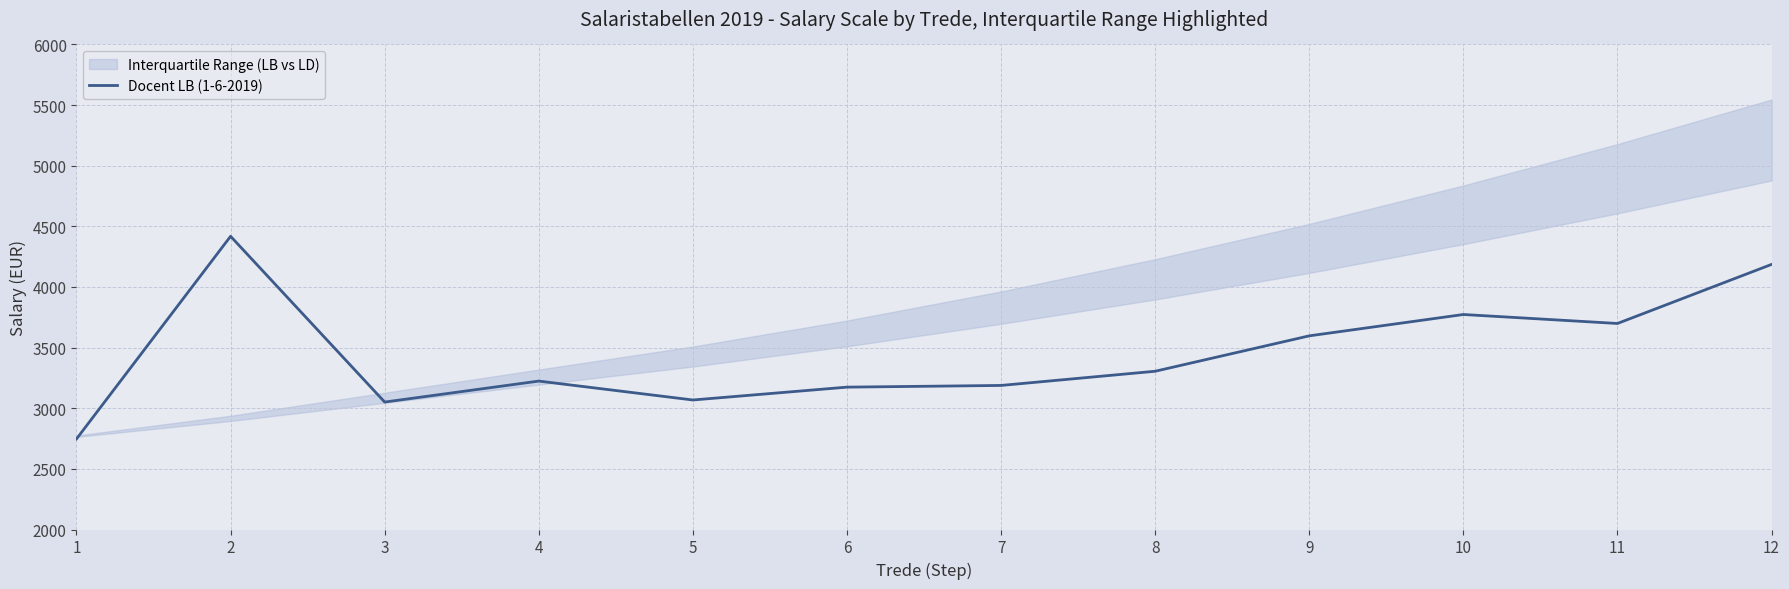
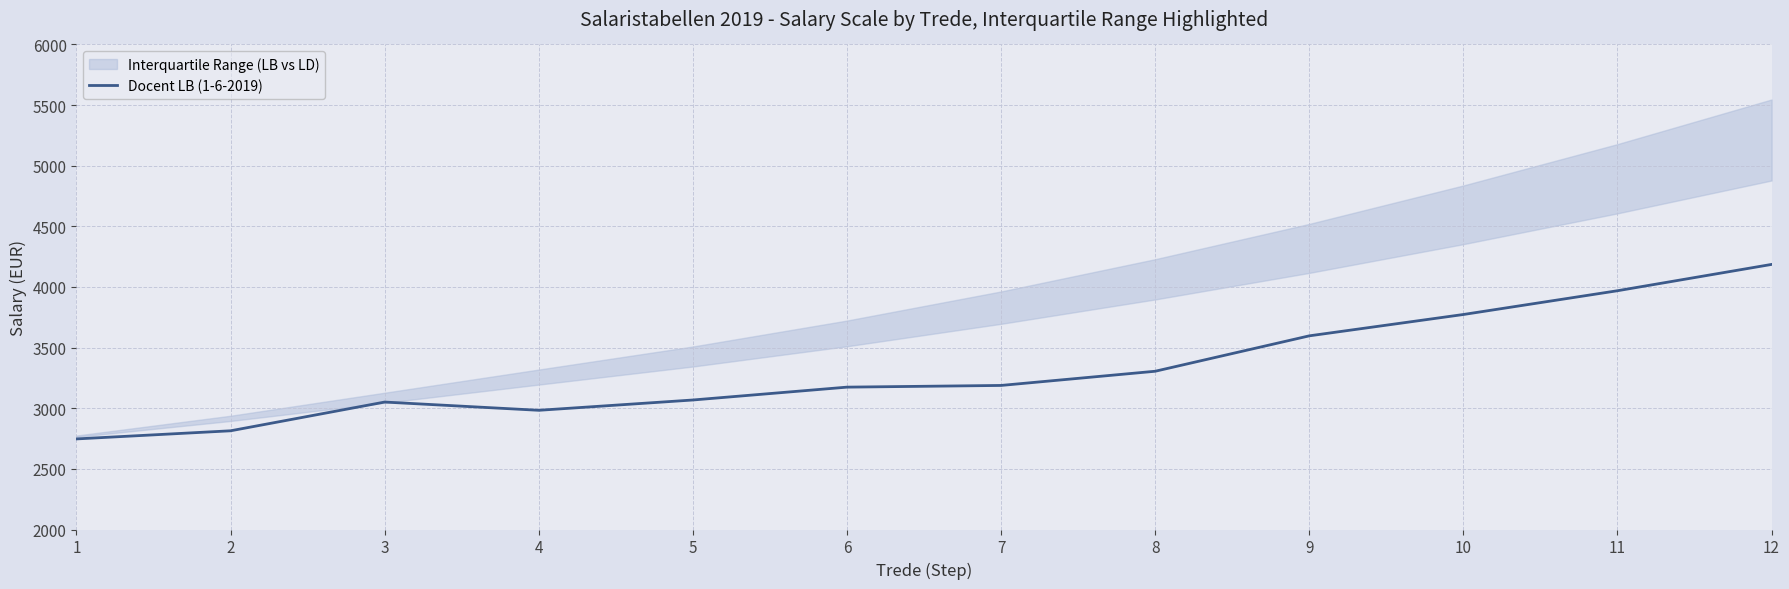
Docent LB (1-6-2019), 2: 4420 -> 2810
Docent LB (1-6-2019), 4: 3220 -> 2980
Docent LB (1-6-2019), 11: 3700 -> 3970
